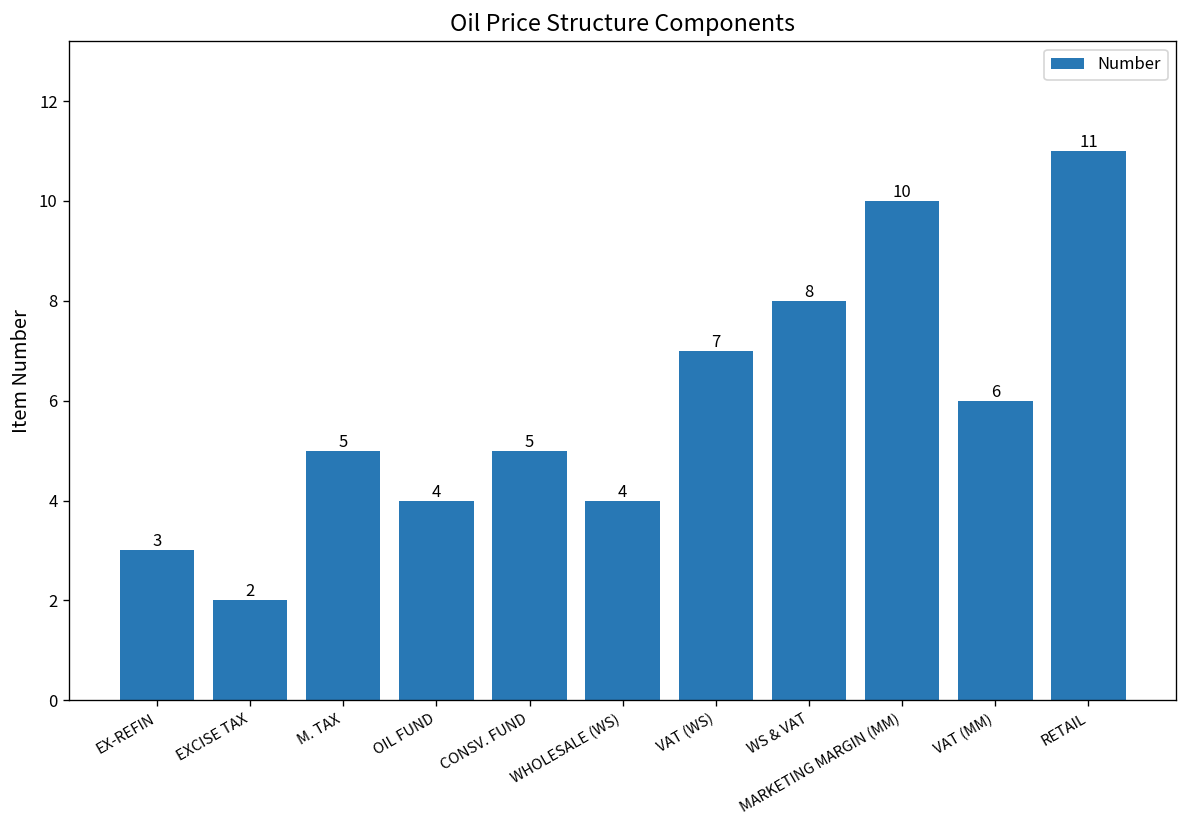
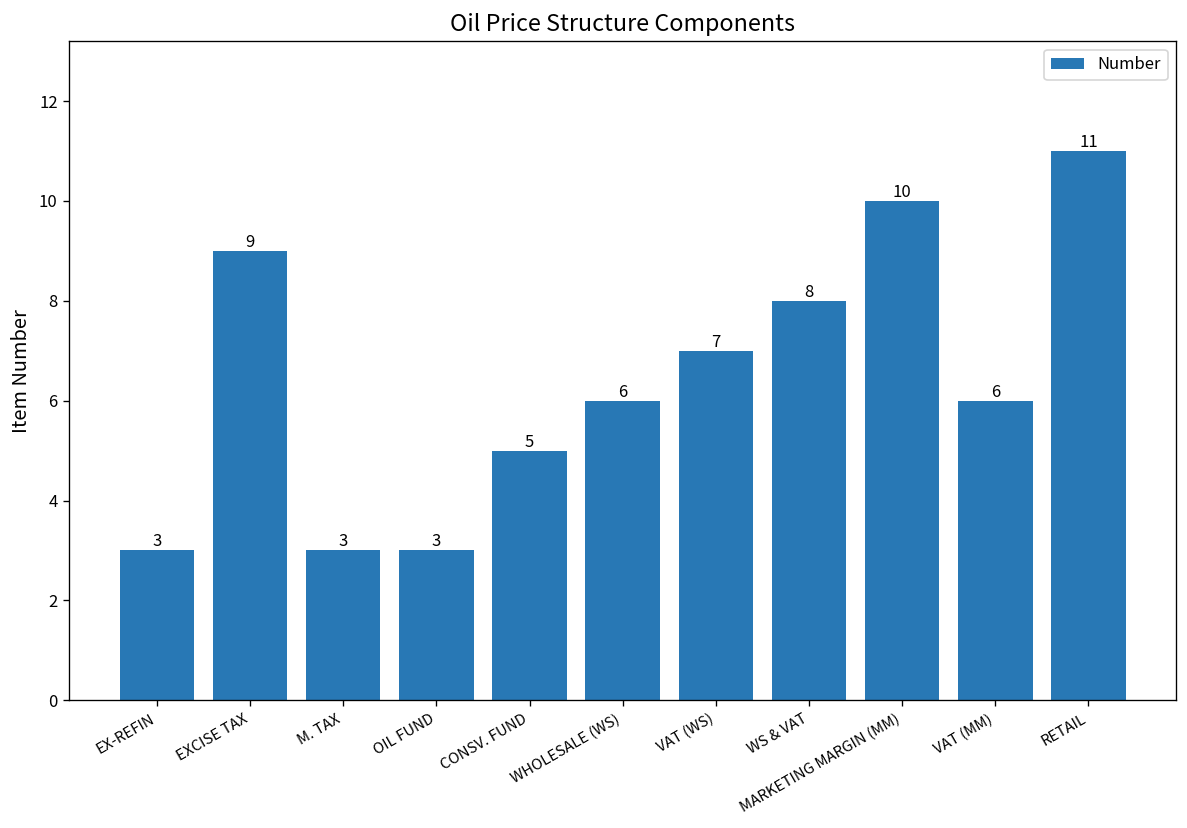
EXCISE TAX: 2 -> 9
M. TAX: 5 -> 3
OIL FUND: 4 -> 3
WHOLESALE (WS): 4 -> 6
